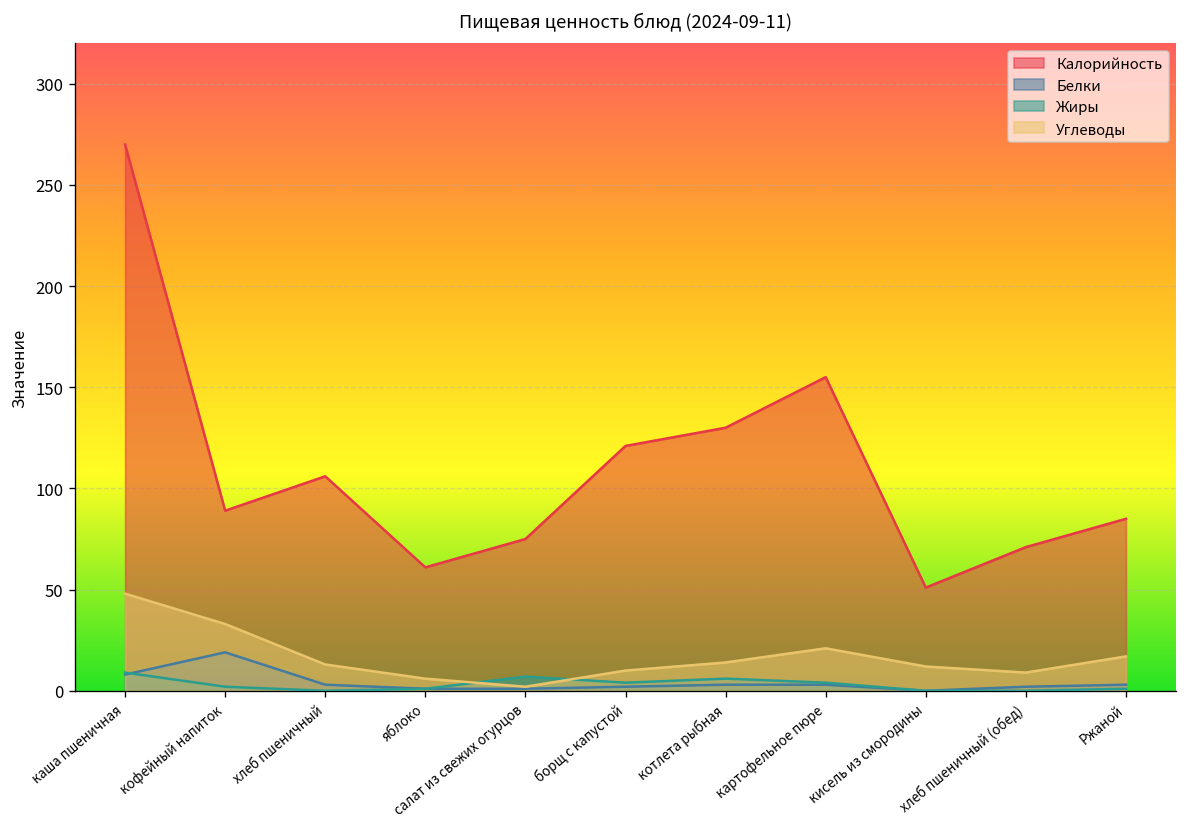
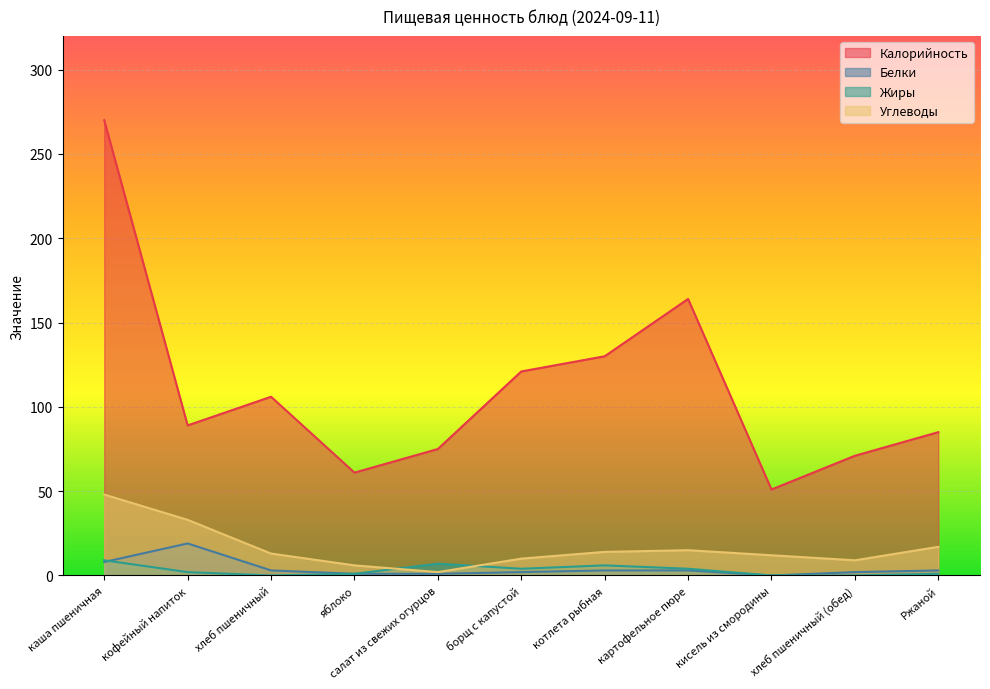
Калорийность, картофельное пюре: 155 -> 164
Углеводы, картофельное пюре: 21 -> 15
